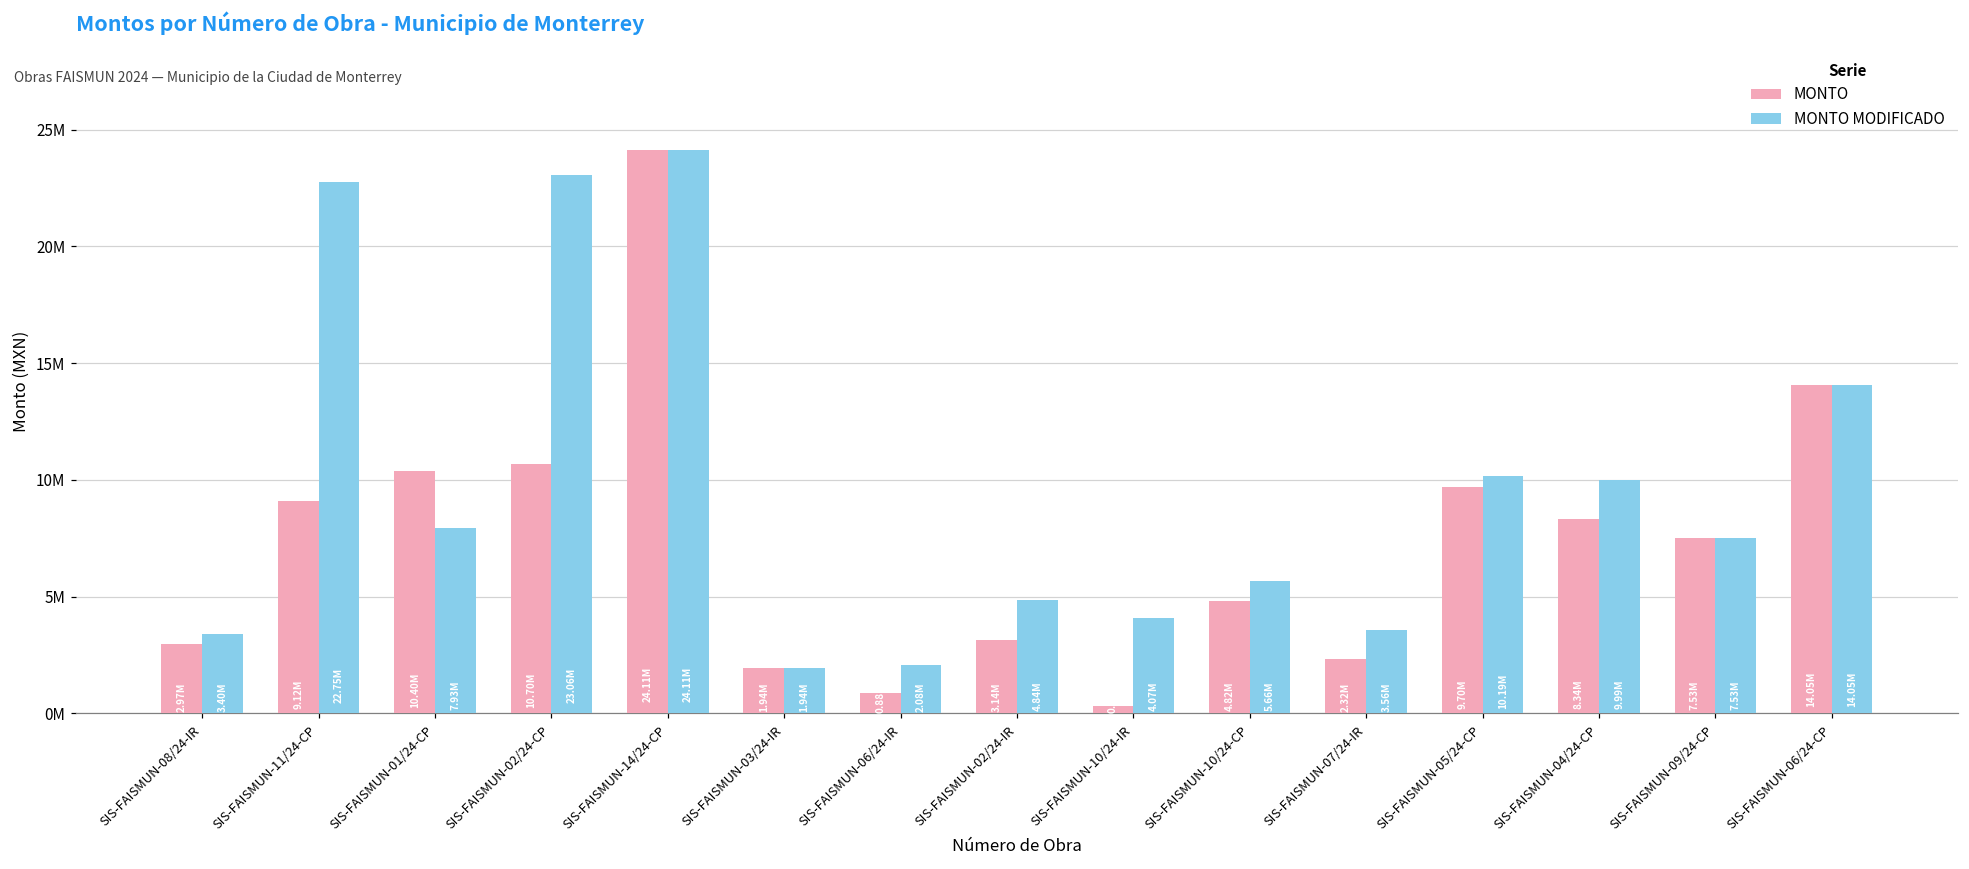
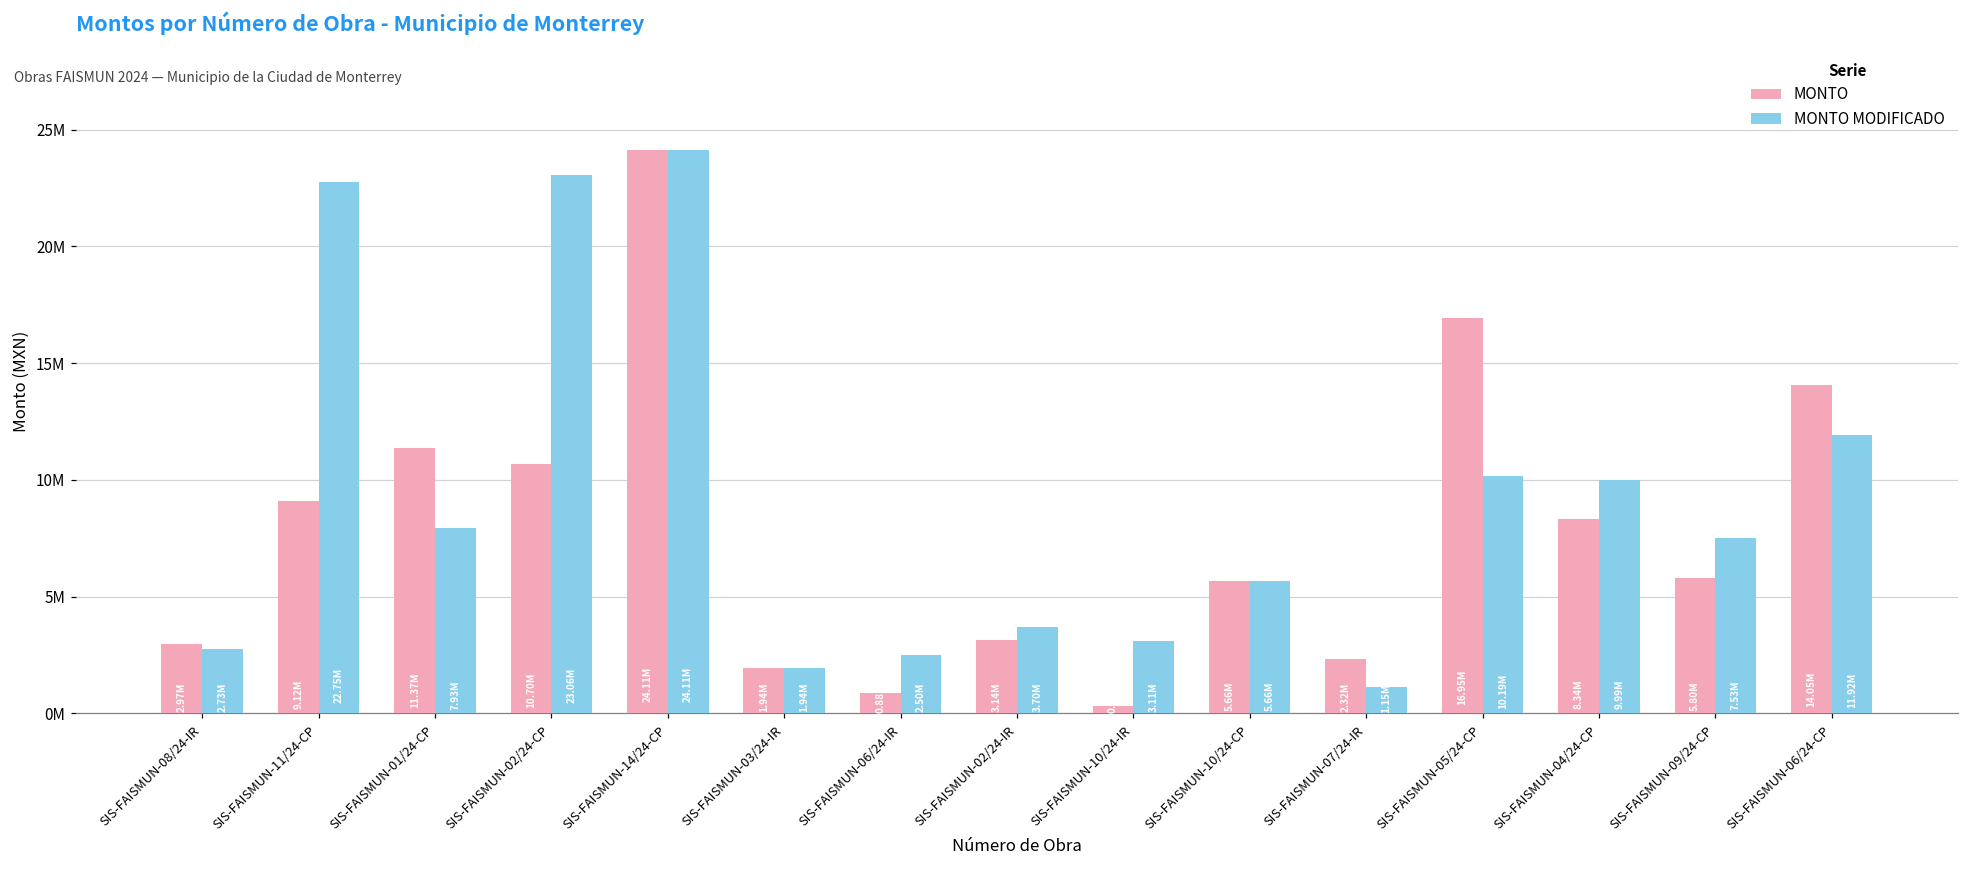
MONTO MODIFICADO, SIS-FAISMUN-08/24-IR: 3.40M -> 2.73M
MONTO, SIS-FAISMUN-01/24-CP: 10.40M -> 11.37M
MONTO MODIFICADO, SIS-FAISMUN-06/24-IR: 2.08M -> 2.50M
MONTO MODIFICADO, SIS-FAISMUN-02/24-IR: 4.84M -> 3.70M
MONTO MODIFICADO, SIS-FAISMUN-10/24-IR: 4.07M -> 3.11M
MONTO, SIS-FAISMUN-10/24-CP: 4.82M -> 5.66M
MONTO MODIFICADO, SIS-FAISMUN-07/24-IR: 3.56M -> 1.15M
MONTO, SIS-FAISMUN-05/24-CP: 9.70M -> 16.95M
MONTO, SIS-FAISMUN-09/24-CP: 7.53M -> 5.80M
MONTO MODIFICADO, SIS-FAISMUN-06/24-CP: 14.05M -> 11.92M
